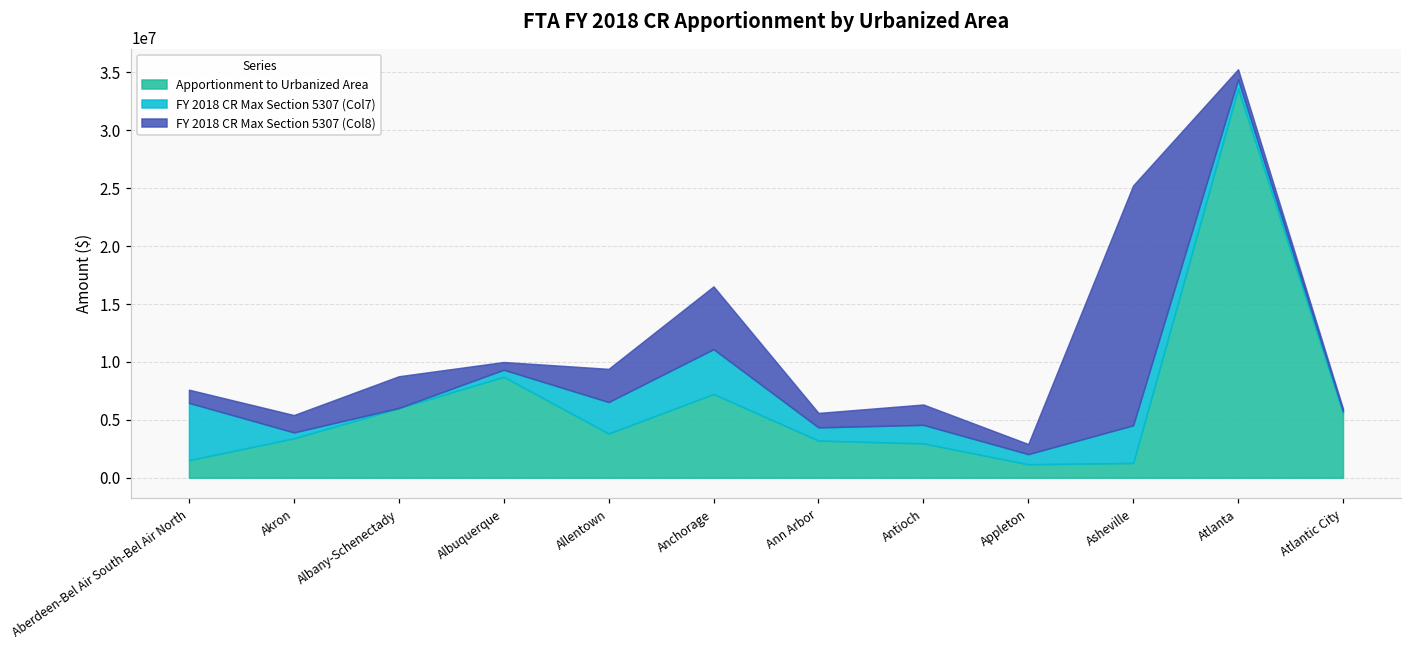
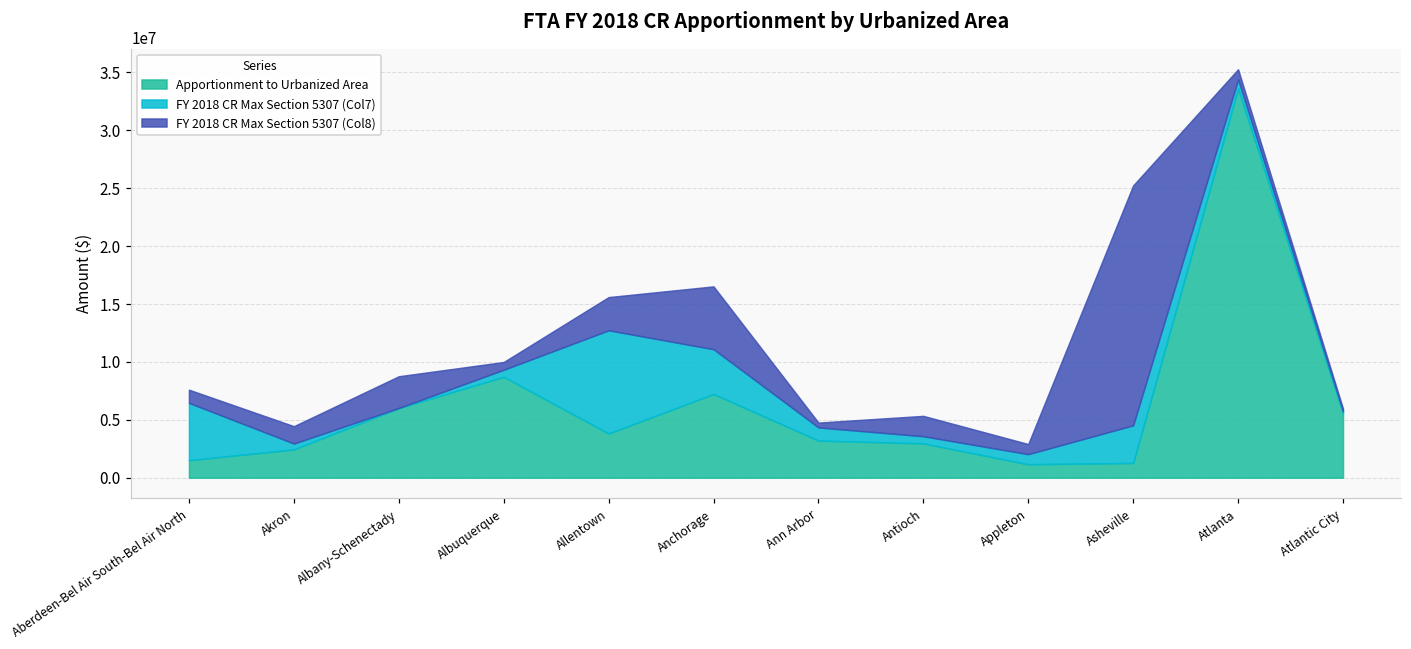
Apportionment to Urbanized Area, Akron: 3400000 -> 2400000
FY 2018 CR Max Section 5307 (Col7), Allentown: 2700000 -> 8900000
FY 2018 CR Max Section 5307 (Col8), Ann Arbor: 1200000 -> 400000
FY 2018 CR Max Section 5307 (Col7), Antioch: 1600000 -> 600000
